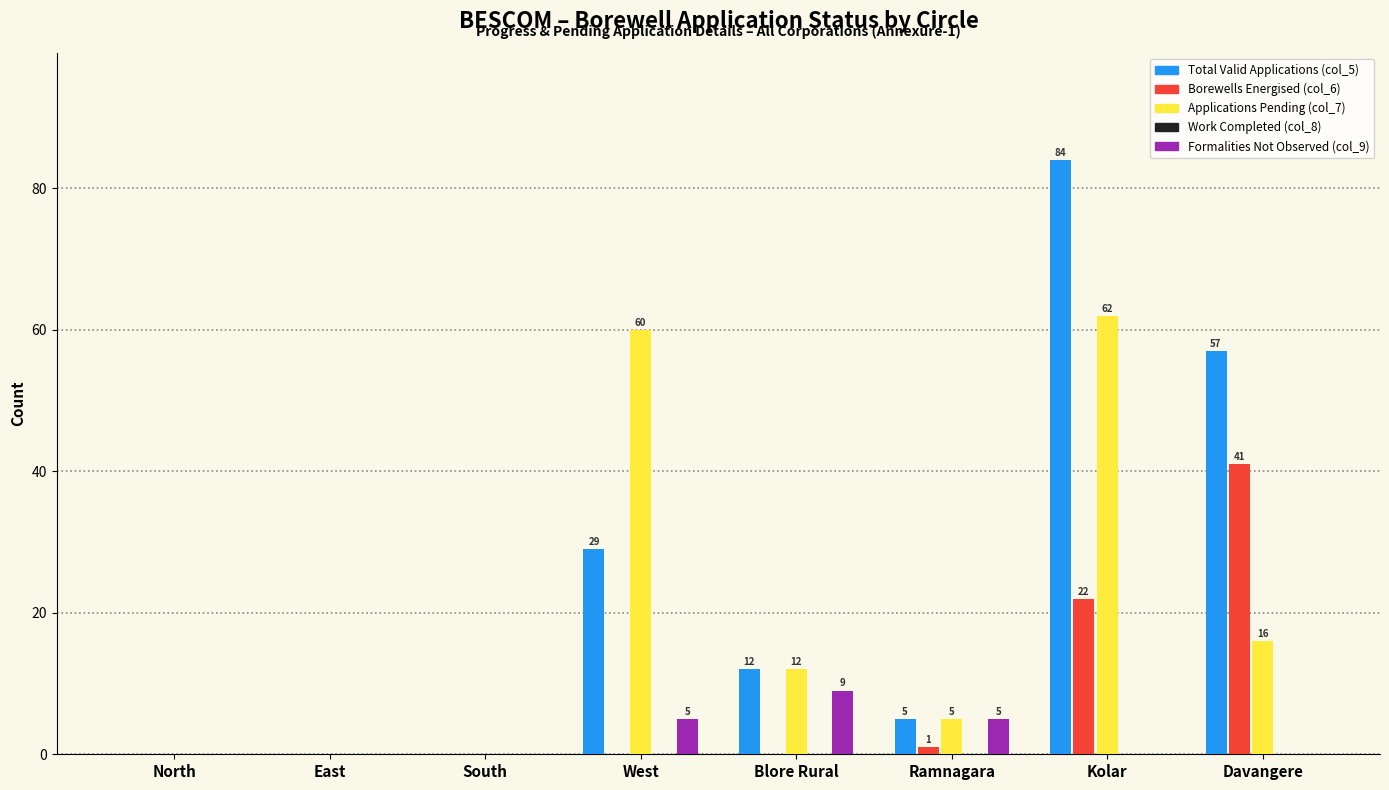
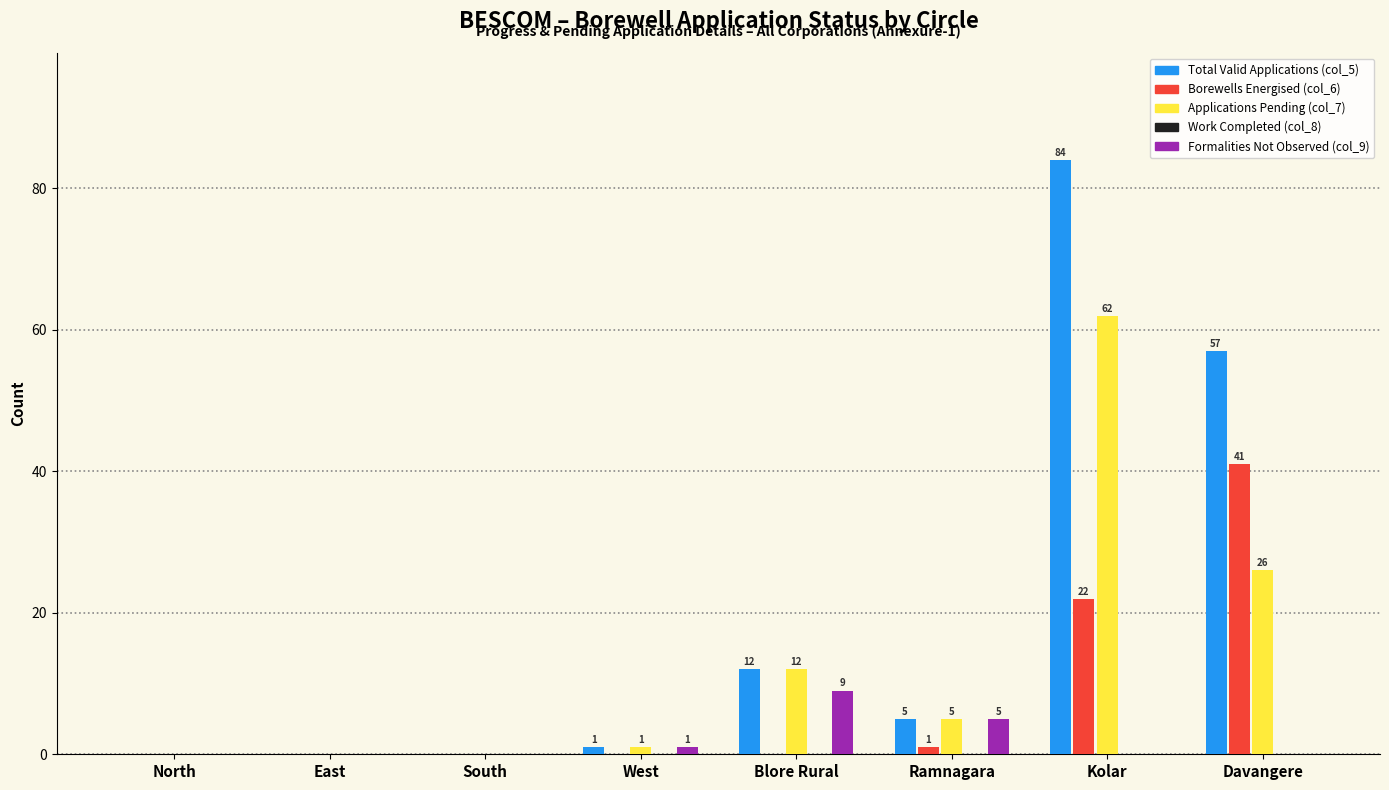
Total Valid Applications (col_5), West: 29 -> 1
Applications Pending (col_7), West: 60 -> 1
Formalities Not Observed (col_9), West: 5 -> 1
Applications Pending (col_7), Davangere: 16 -> 26
